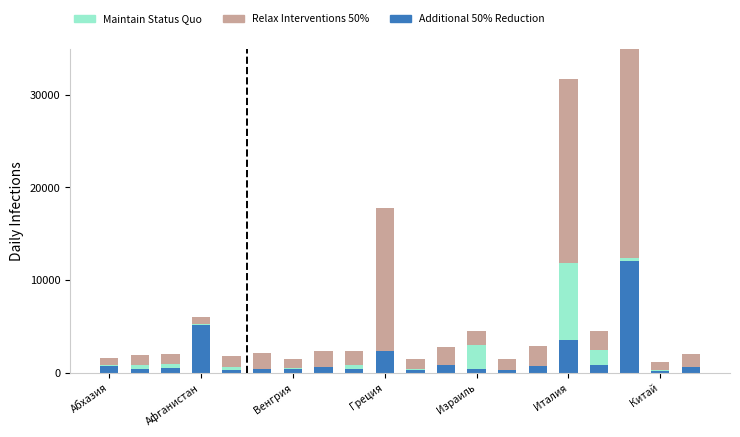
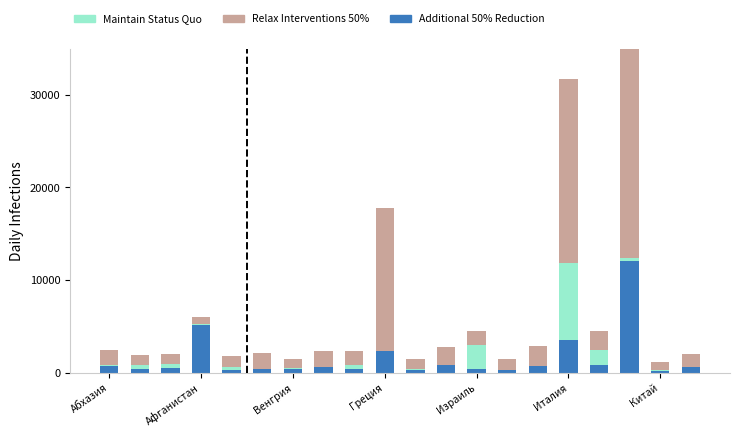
Relax Interventions 50%, Абхазия: 1000 -> 2000
